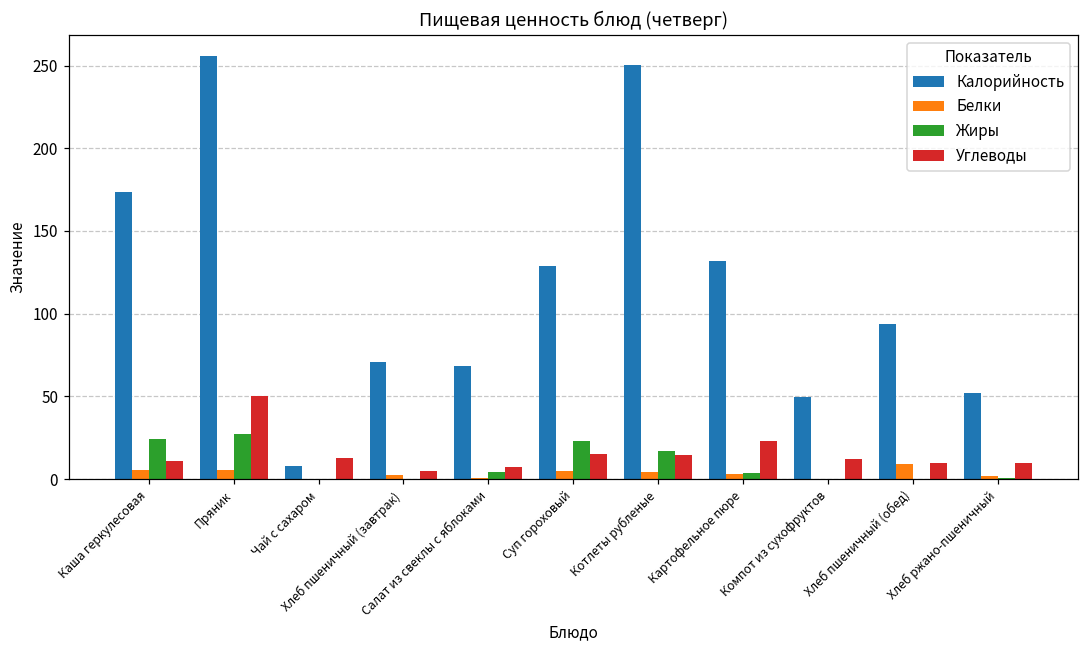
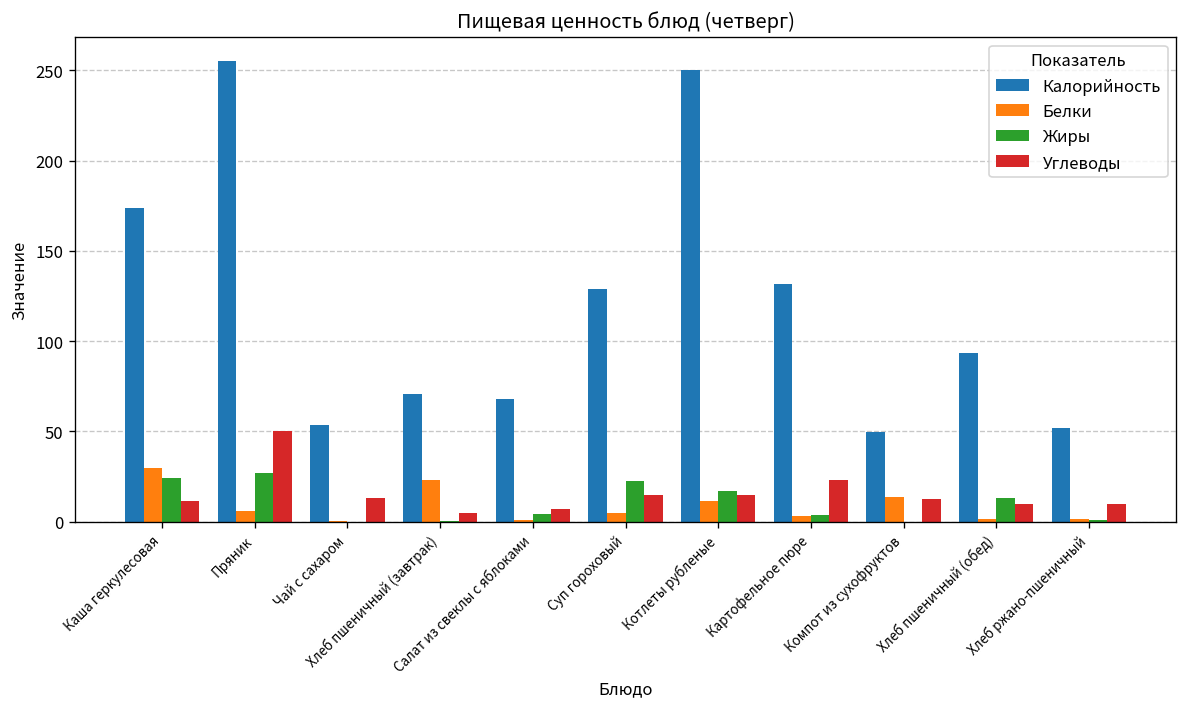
Белки, Каша геркулесовая: 5 -> 30
Калорийность, Чай с сахаром: 8 -> 53
Белки, Хлеб пшеничный (завтрак): 2 -> 23
Белки, Котлеты рубленые: 4 -> 11
Белки, Компот из сухофруктов: 0 -> 14
Белки, Хлеб пшеничный (обед): 9 -> 2
Жиры, Хлеб пшеничный (обед): 0 -> 13
